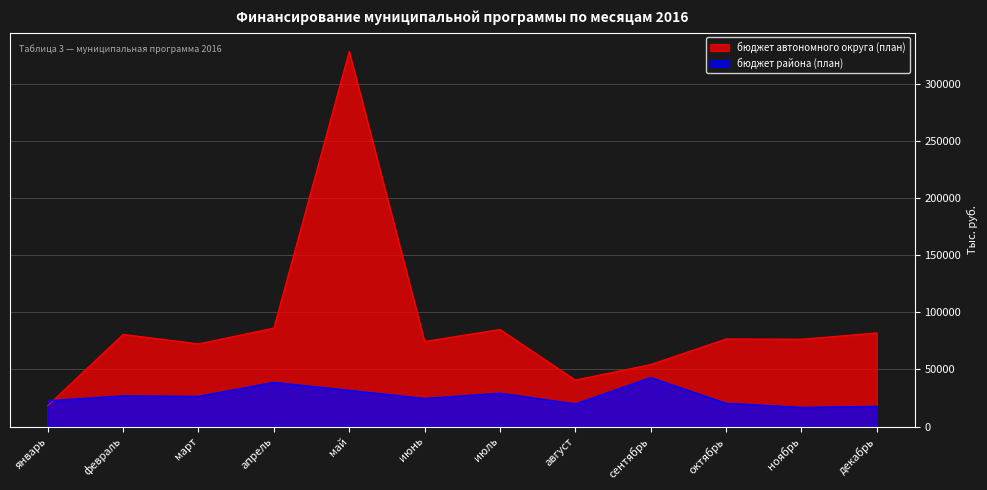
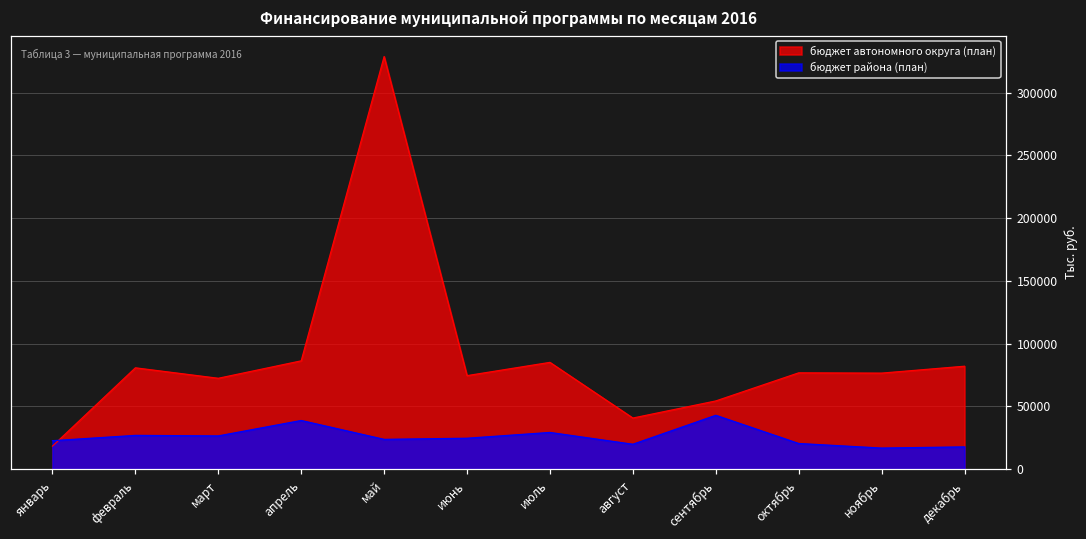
бюджет района (план), май: 32000 -> 24000
